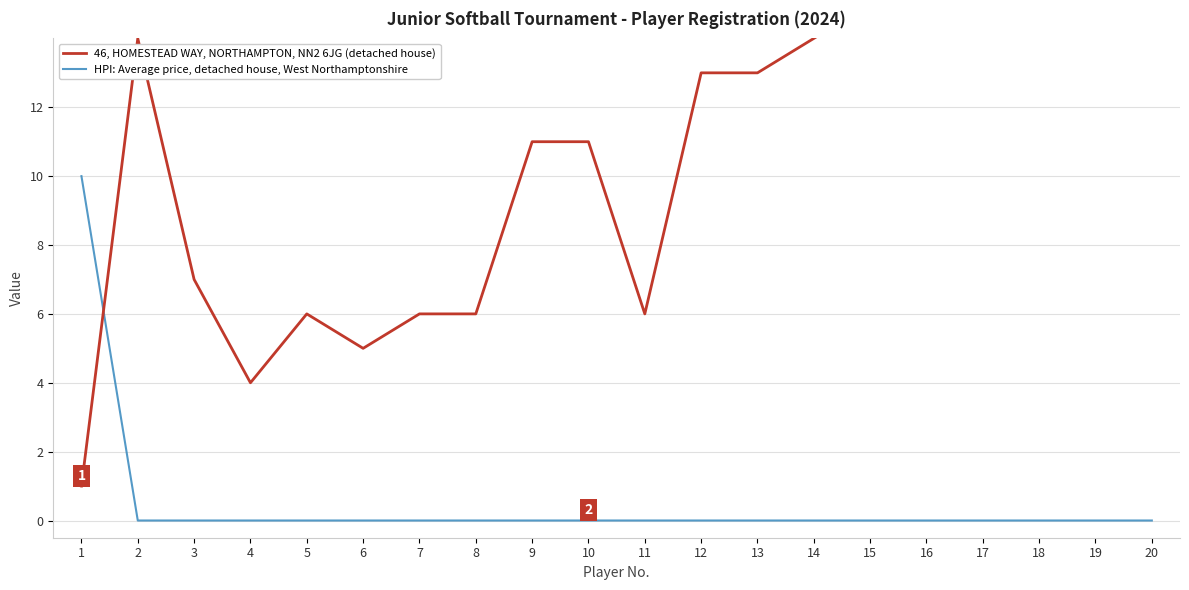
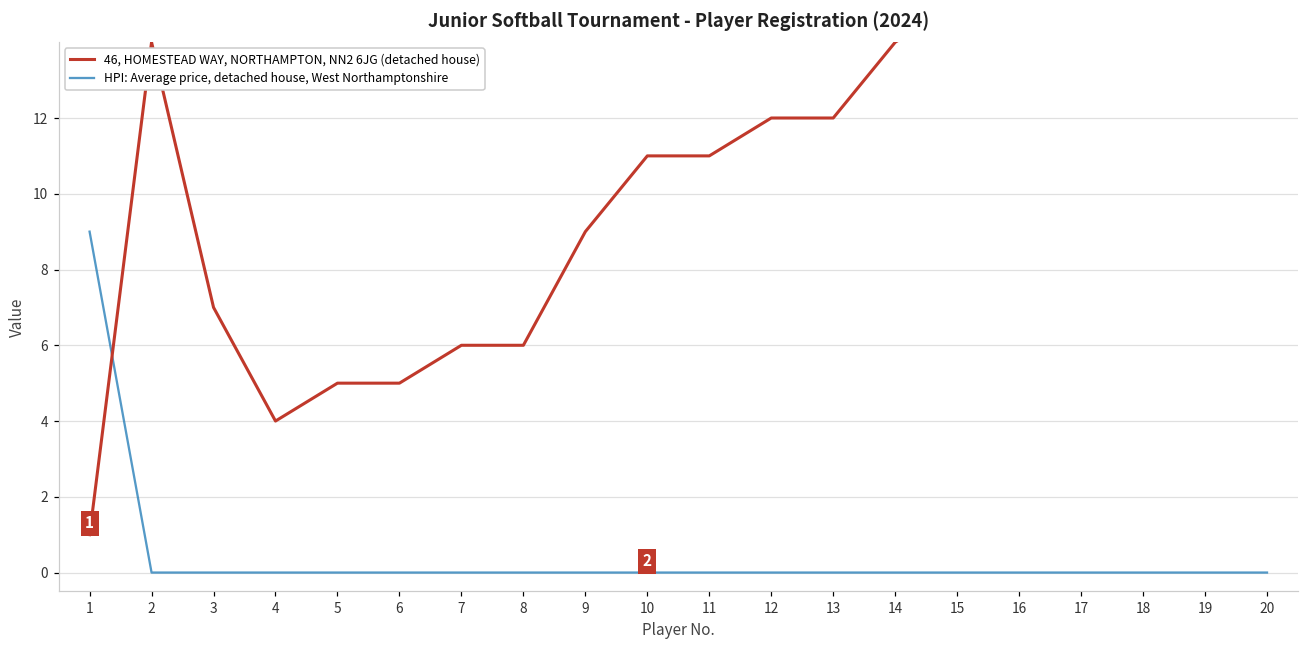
HPI: Average price, detached house, West Northamptonshire, 1: 10 -> 9
46, HOMESTEAD WAY, NORTHAMPTON, NN2 6JG (detached house), 5: 6 -> 5
46, HOMESTEAD WAY, NORTHAMPTON, NN2 6JG (detached house), 9: 11 -> 9
46, HOMESTEAD WAY, NORTHAMPTON, NN2 6JG (detached house), 11: 6 -> 11
46, HOMESTEAD WAY, NORTHAMPTON, NN2 6JG (detached house), 12: 13 -> 12
46, HOMESTEAD WAY, NORTHAMPTON, NN2 6JG (detached house), 13: 13 -> 12
